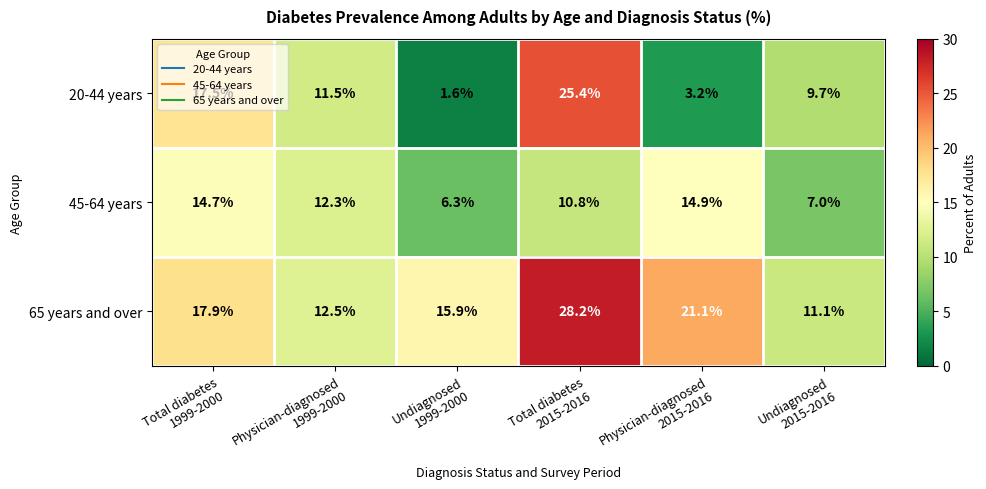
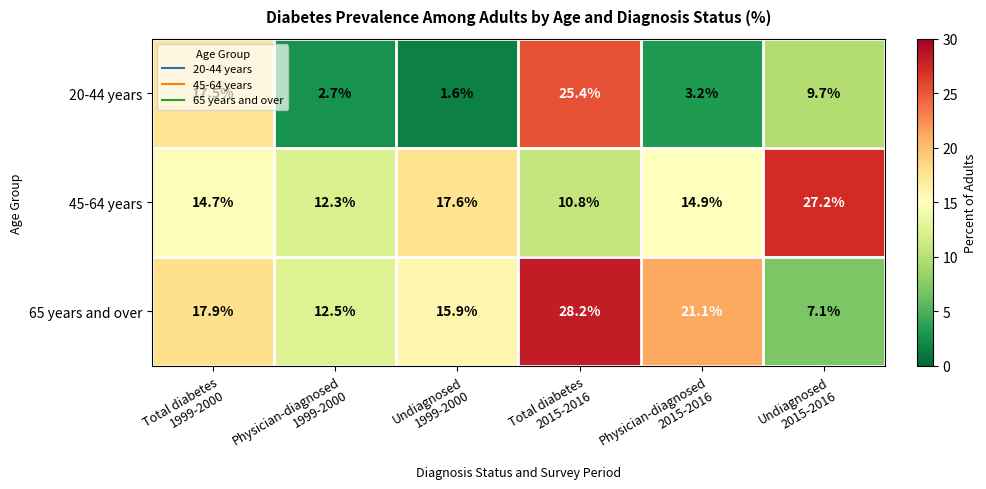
20-44 years, Physician-diagnosed 1999-2000: 11.5% -> 2.7%
45-64 years, Undiagnosed 1999-2000: 6.3% -> 17.6%
45-64 years, Undiagnosed 2015-2016: 7.0% -> 27.2%
65 years and over, Undiagnosed 2015-2016: 11.1% -> 7.1%
